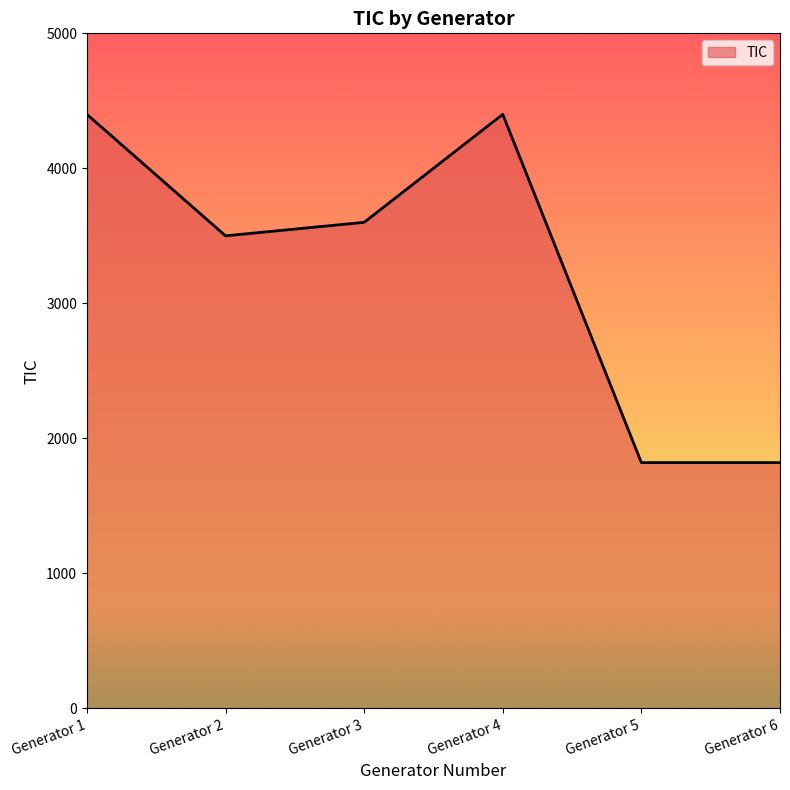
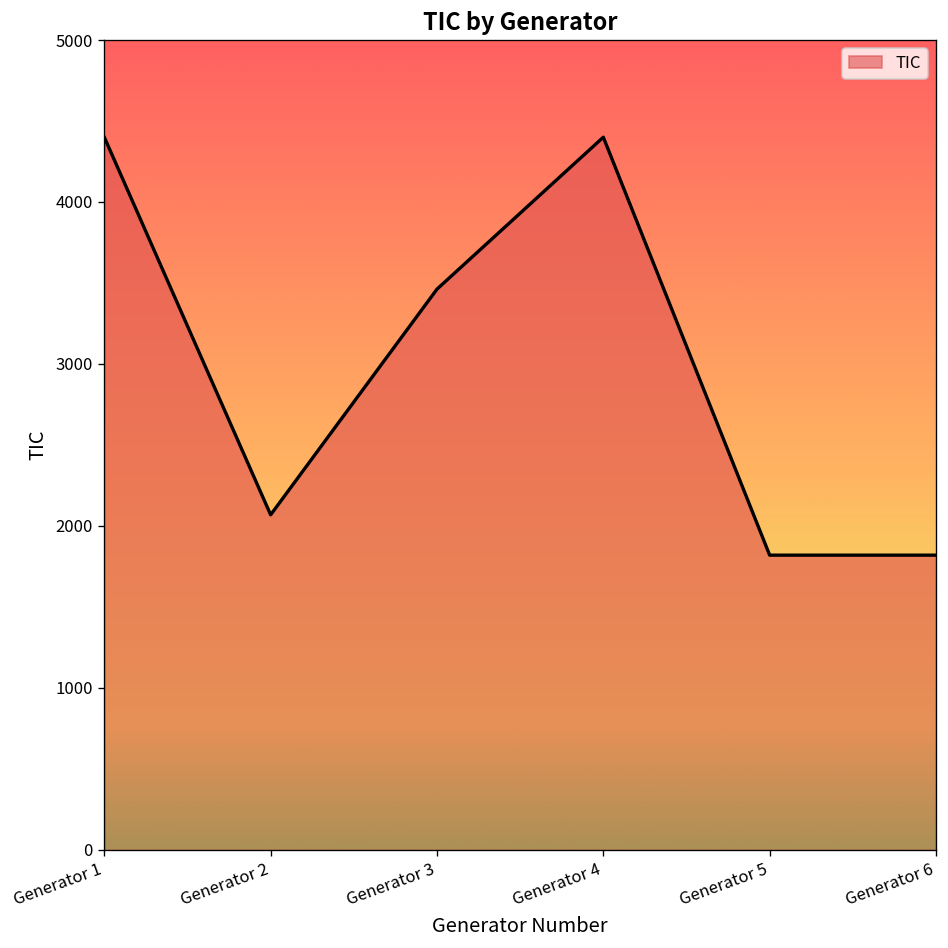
Generator 2: 3500 -> 2070
Generator 3: 3600 -> 3460
